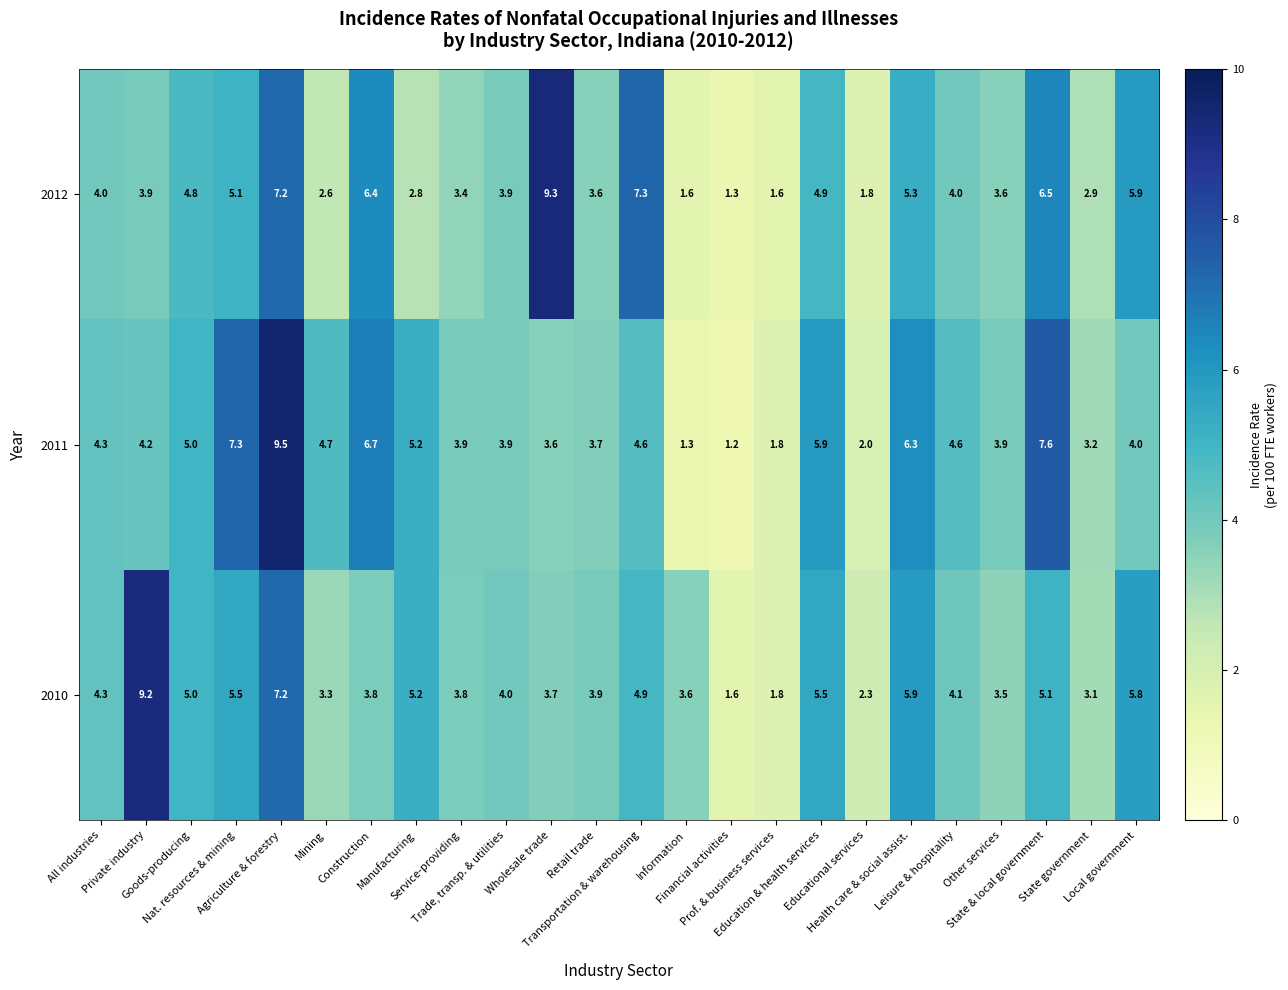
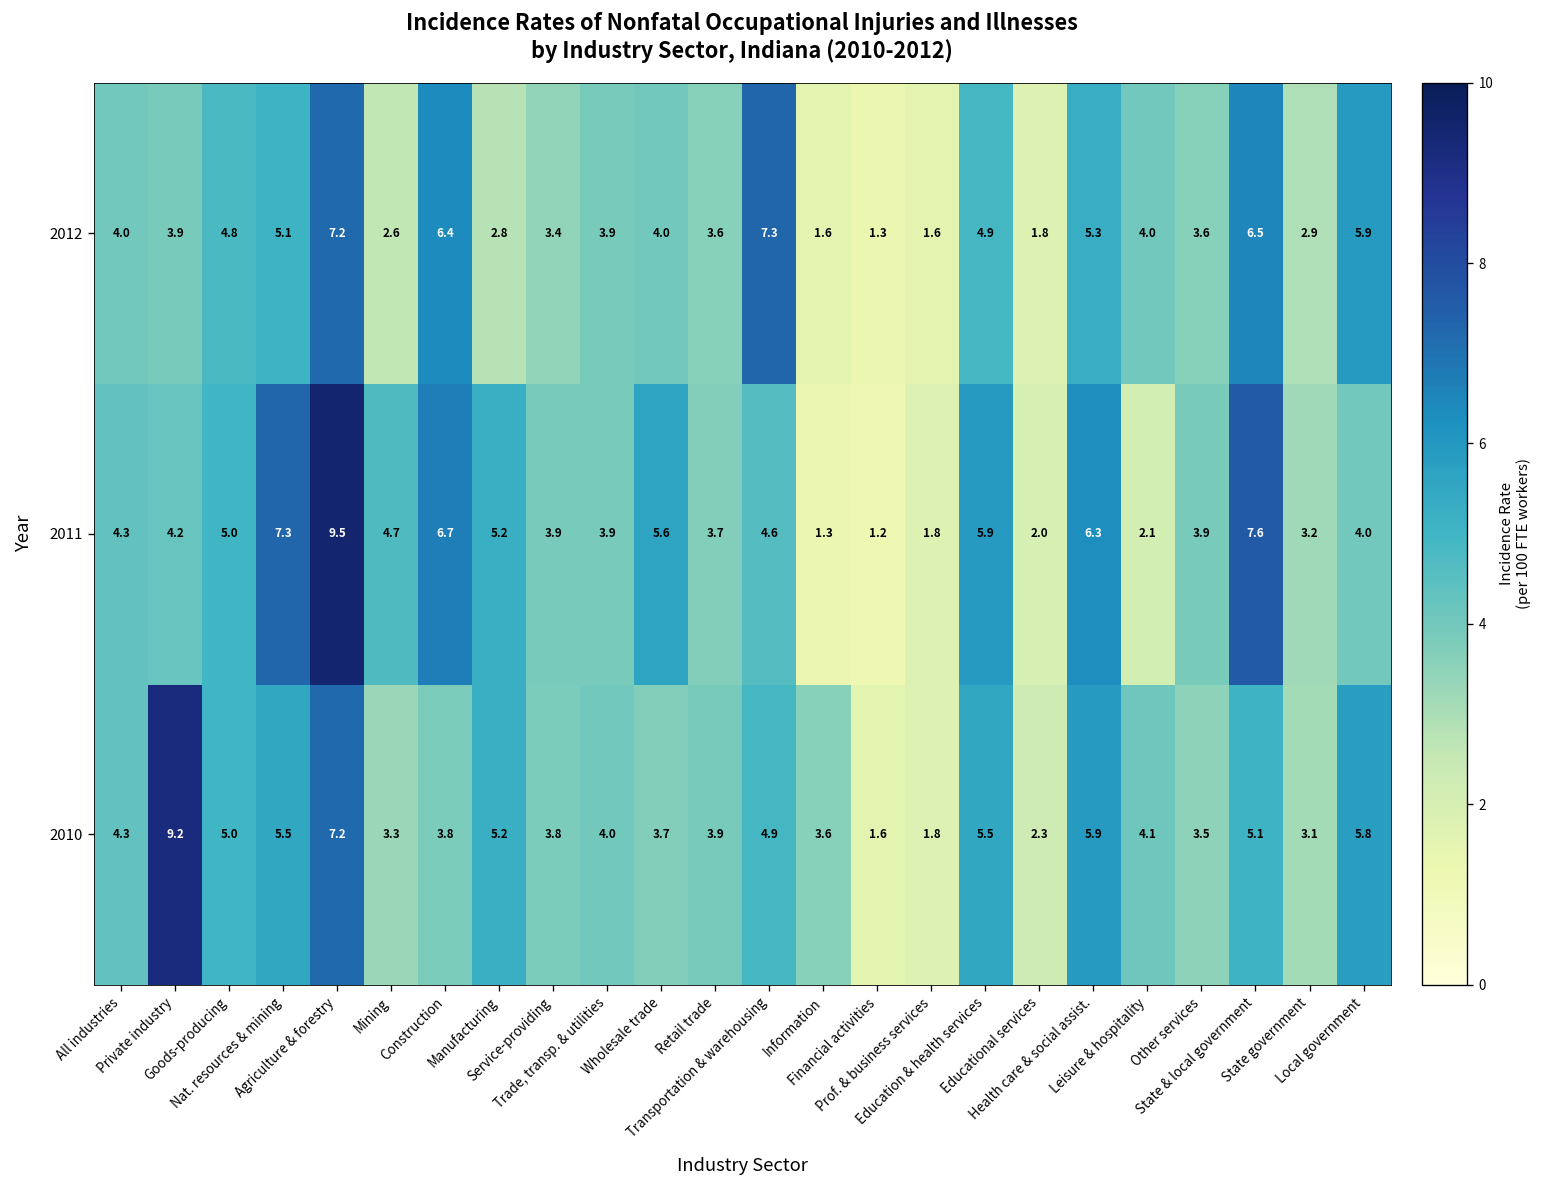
2012, Wholesale trade: 9.3 -> 4.0
2011, Wholesale trade: 3.6 -> 5.6
2011, Leisure & hospitality: 4.6 -> 2.1
